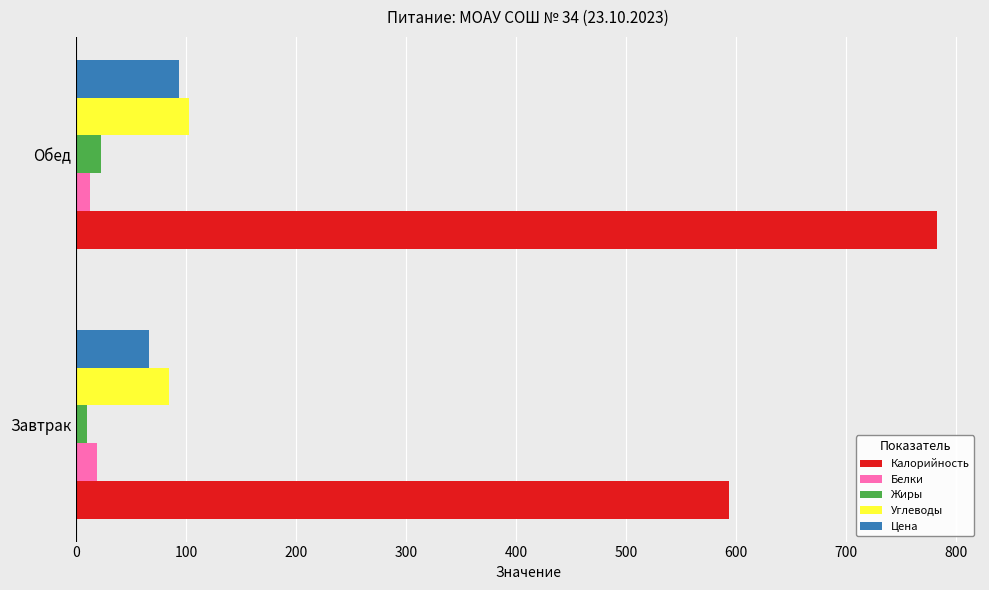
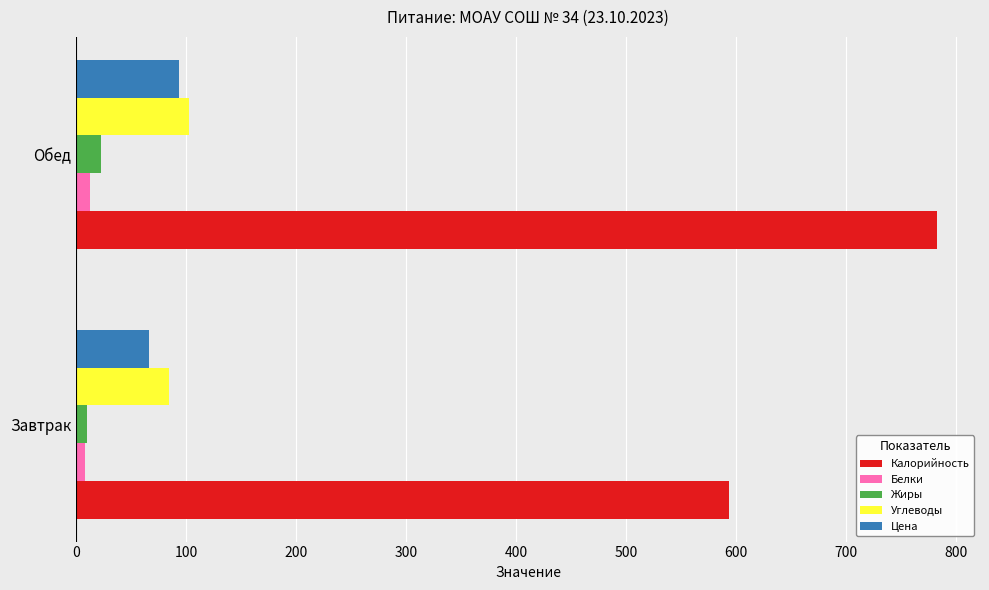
Белки, Завтрак: 19 -> 8
